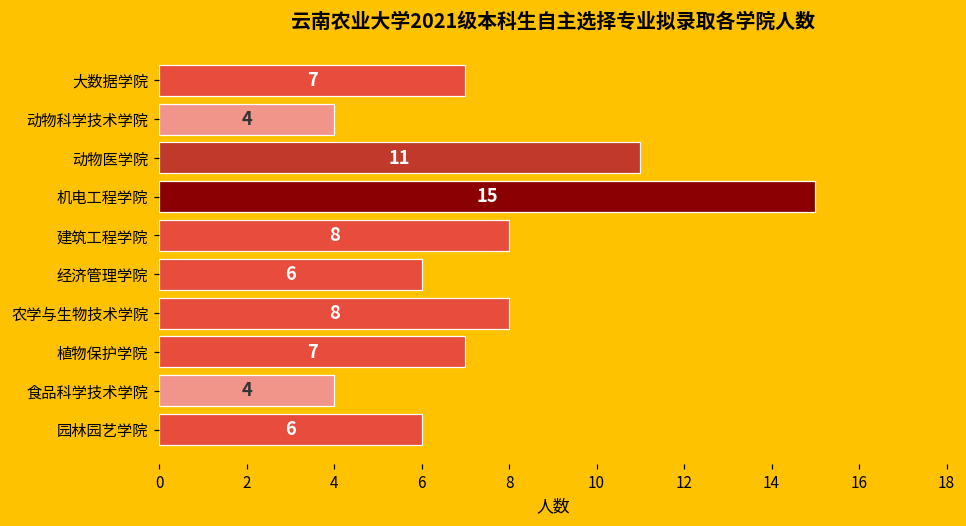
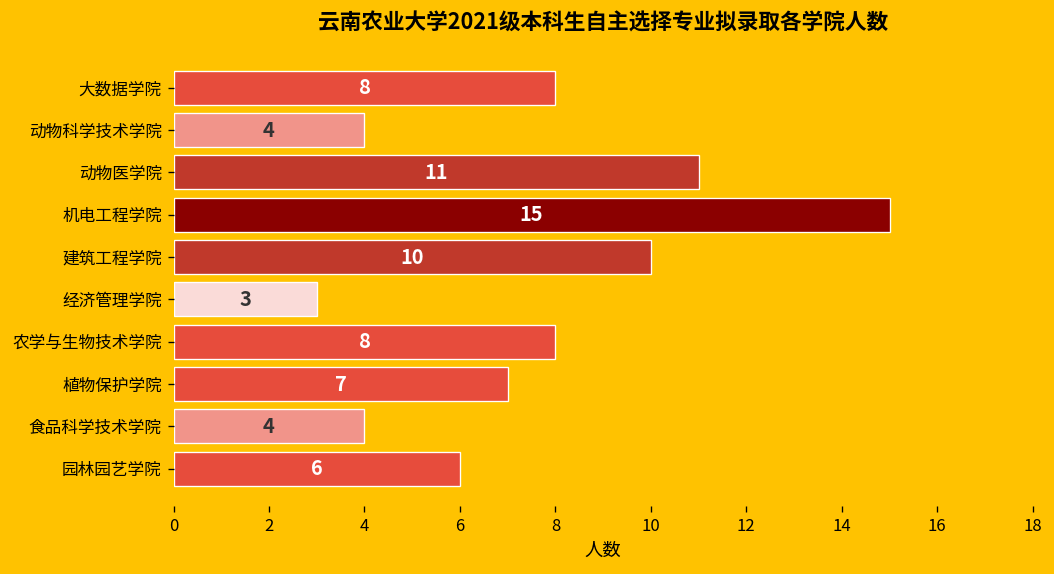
大数据学院: 7 -> 8
建筑工程学院: 8 -> 10
经济管理学院: 6 -> 3
